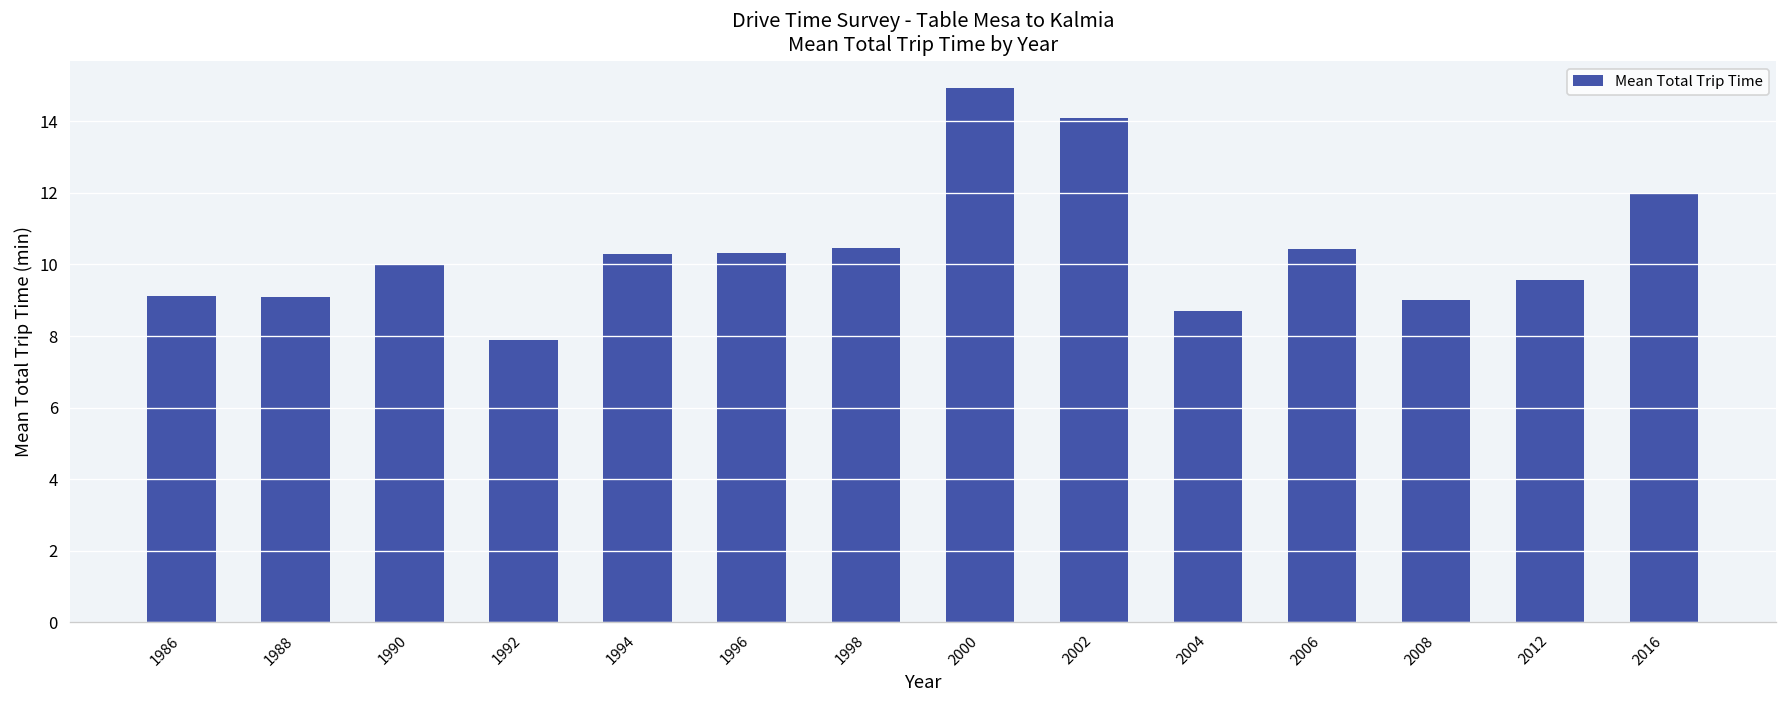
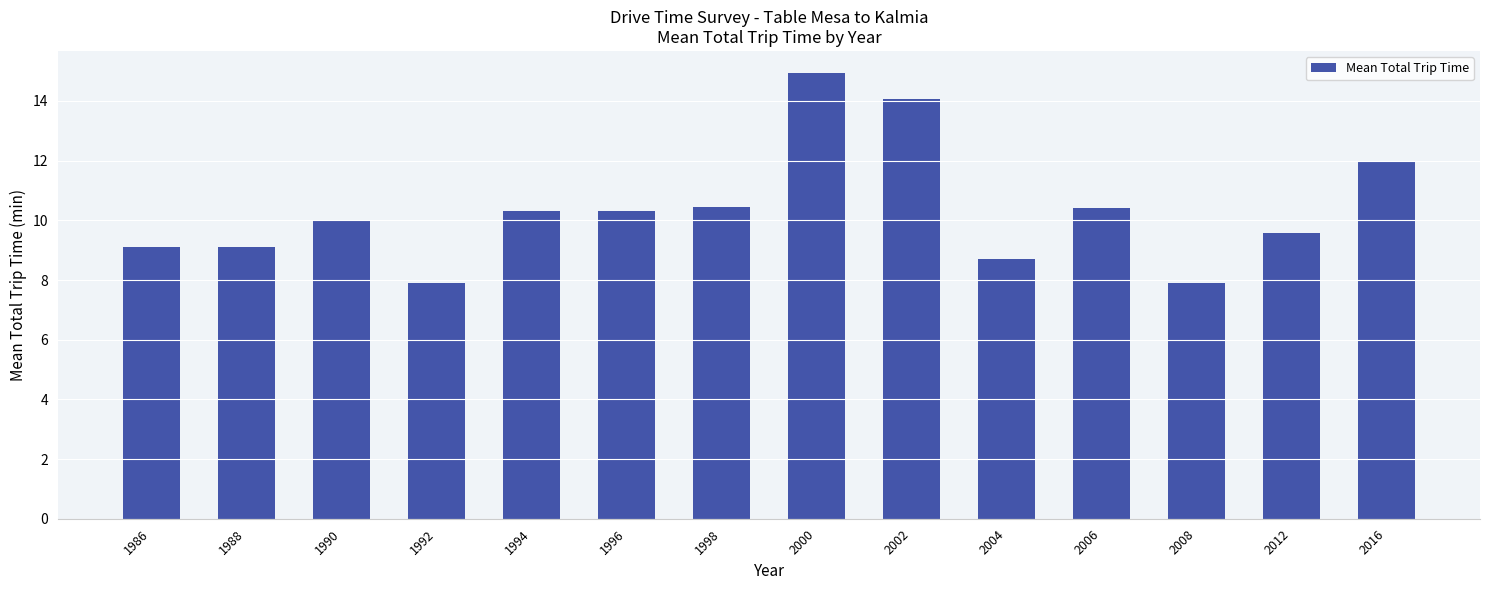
2008: 9.0 -> 7.9
